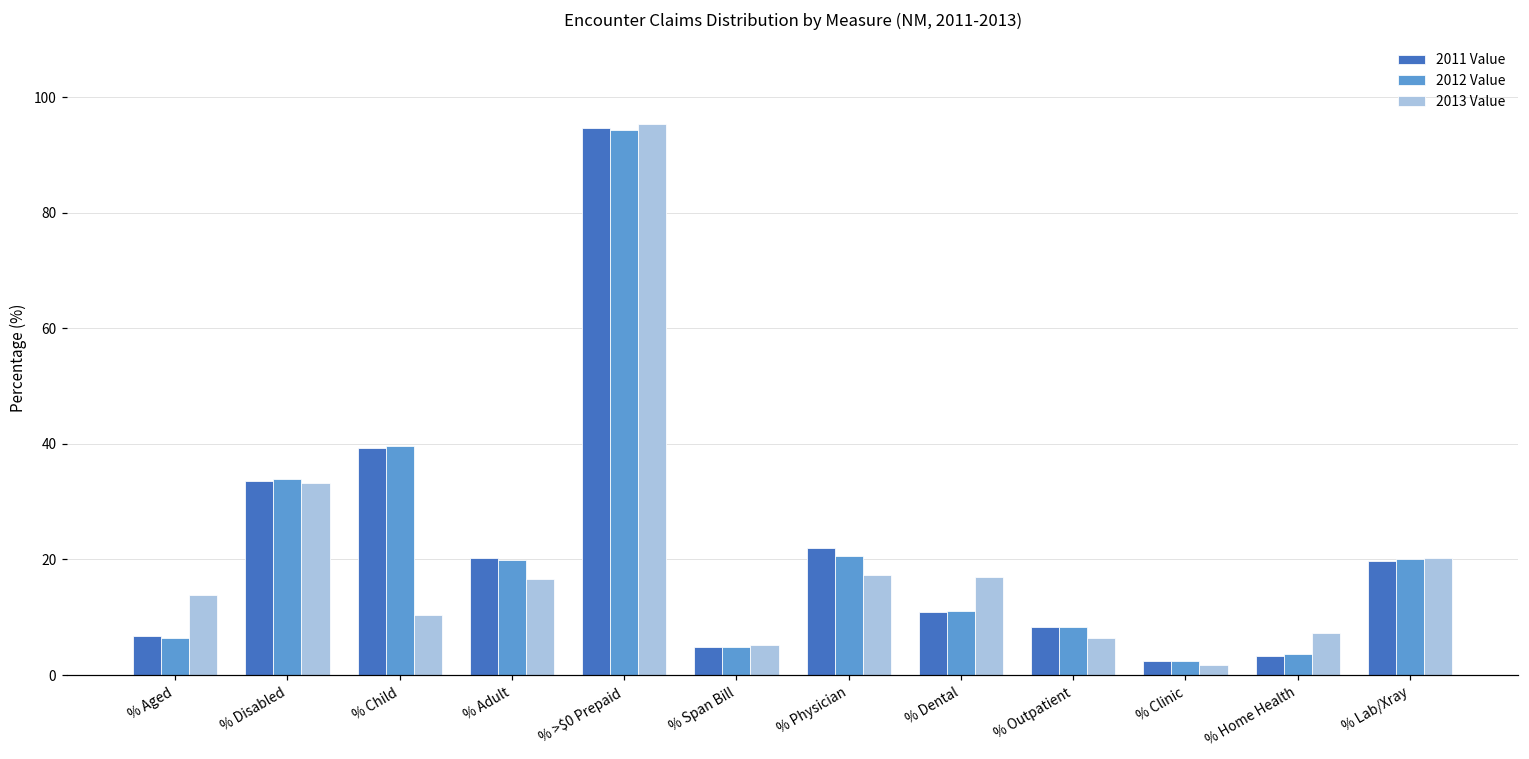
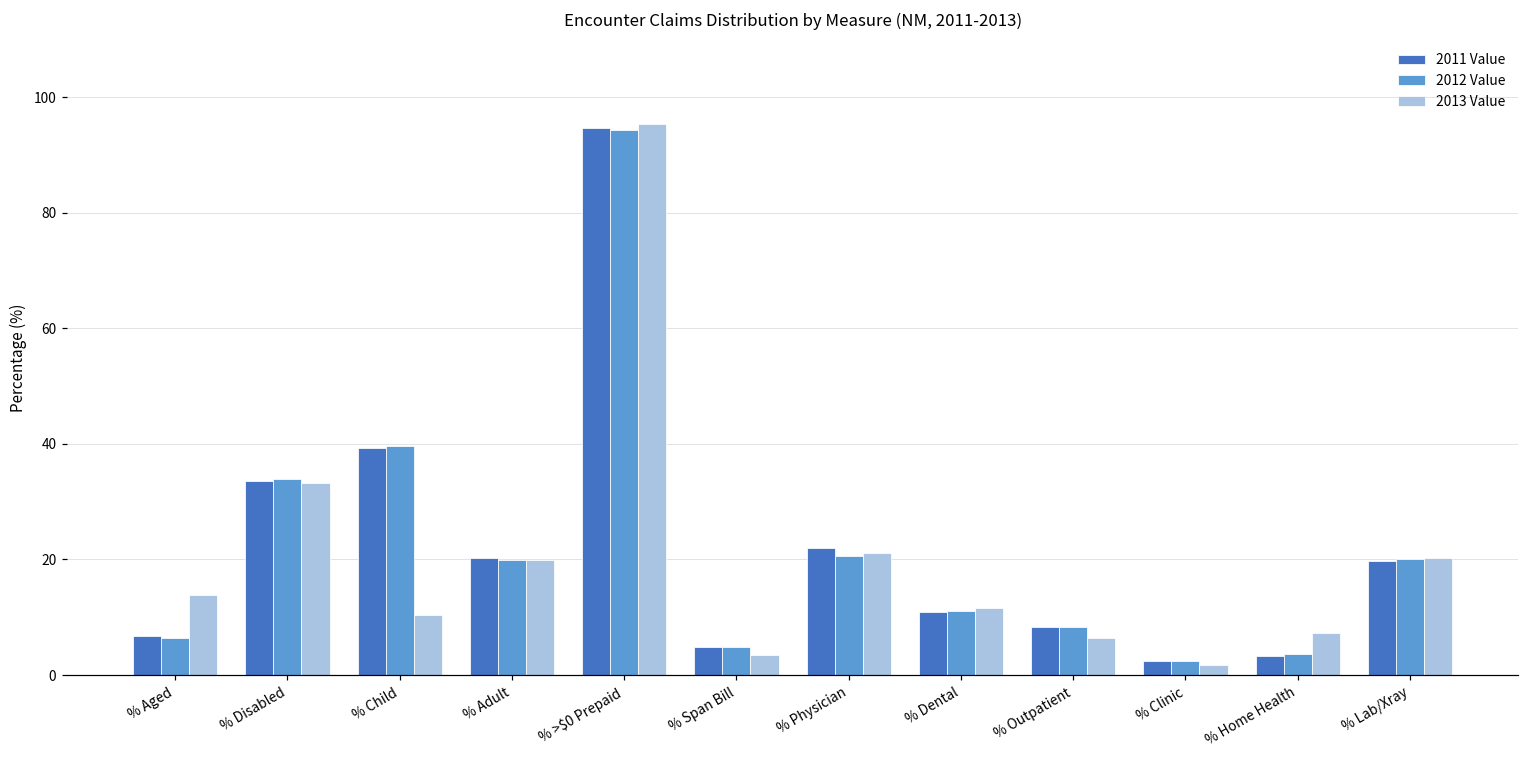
2013 Value, % Adult: 17 -> 20
2013 Value, % Span Bill: 5 -> 4
2013 Value, % Physician: 17 -> 21
2013 Value, % Dental: 17 -> 12
